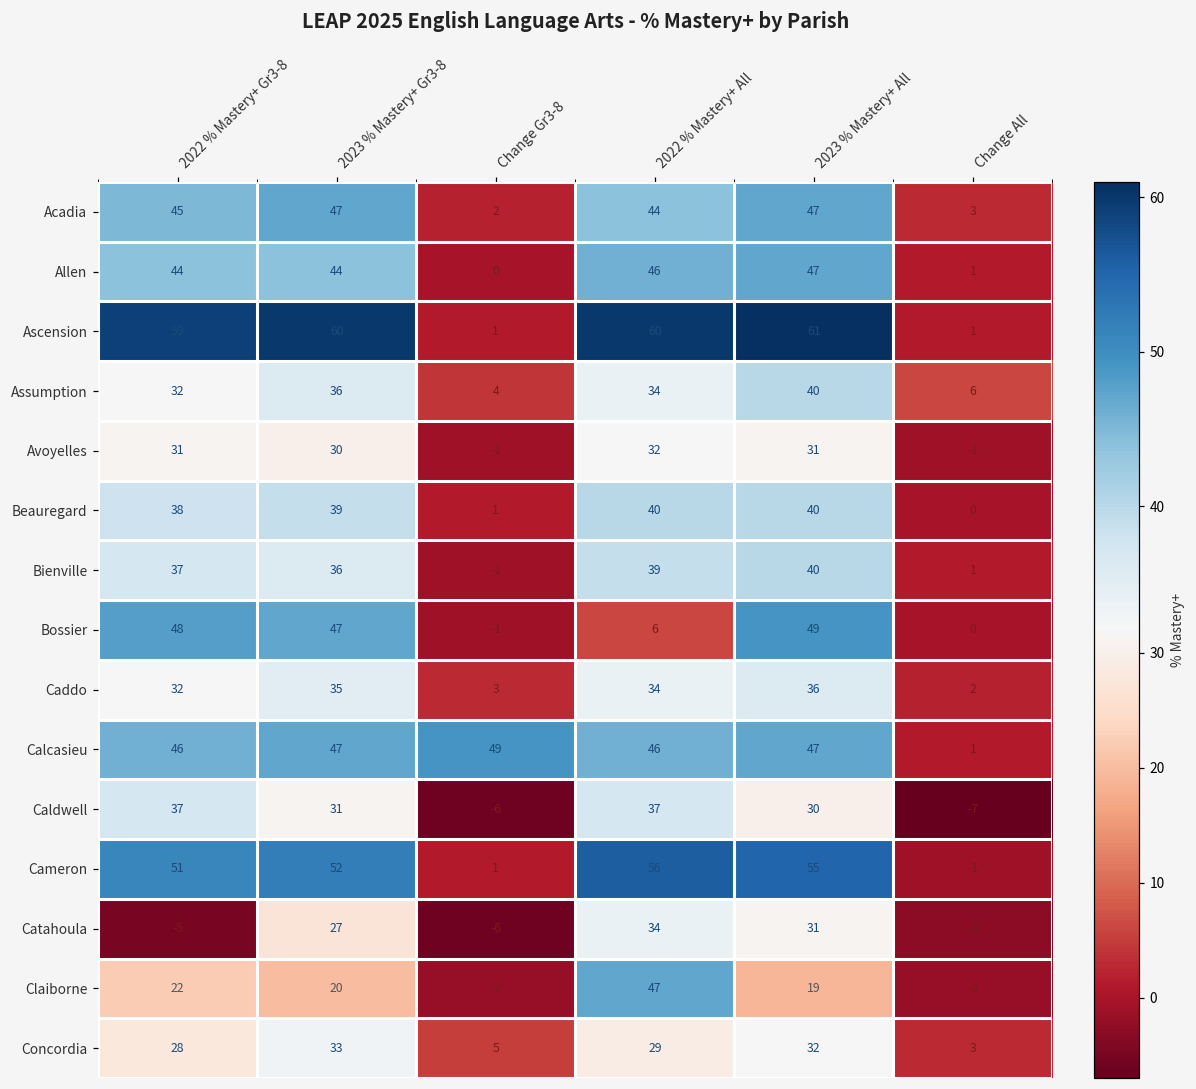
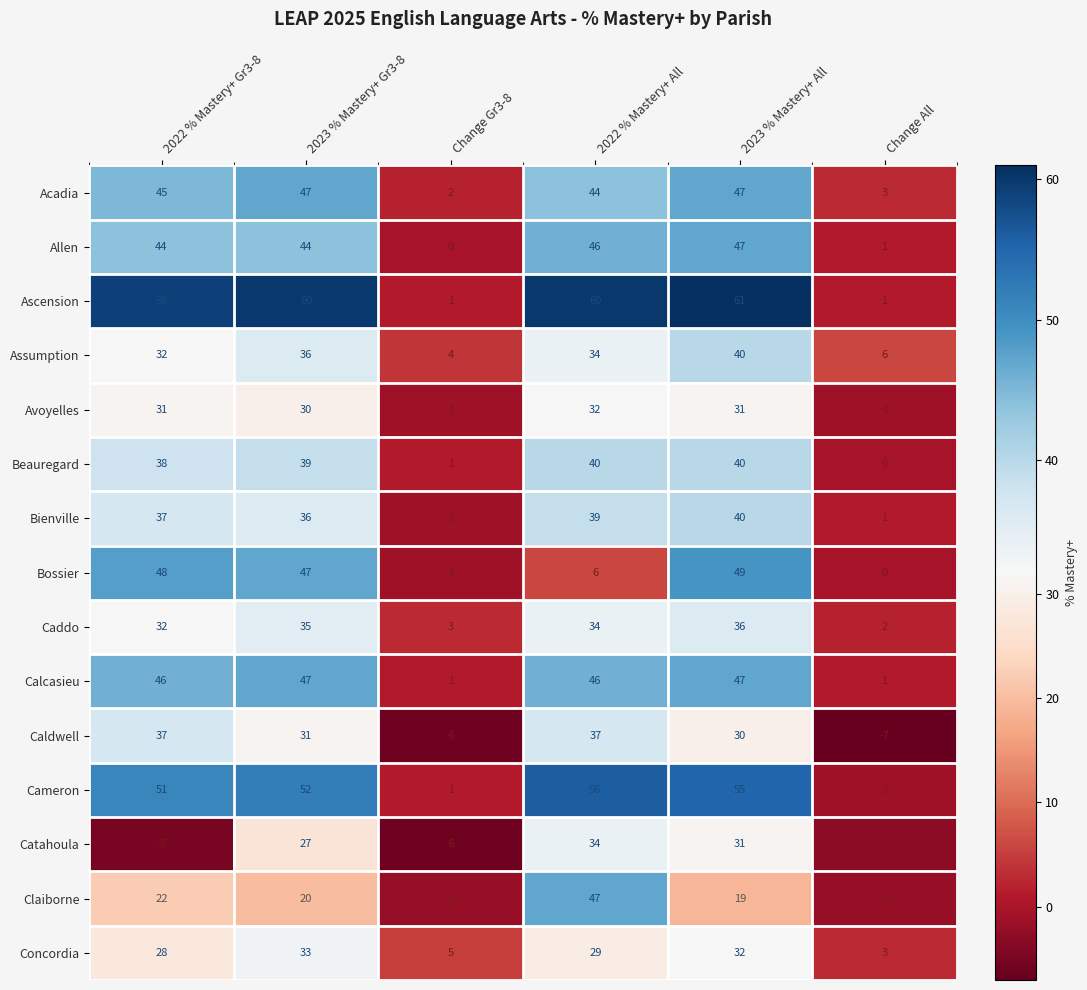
Calcasieu, Change Gr3-8: 49 -> 1
